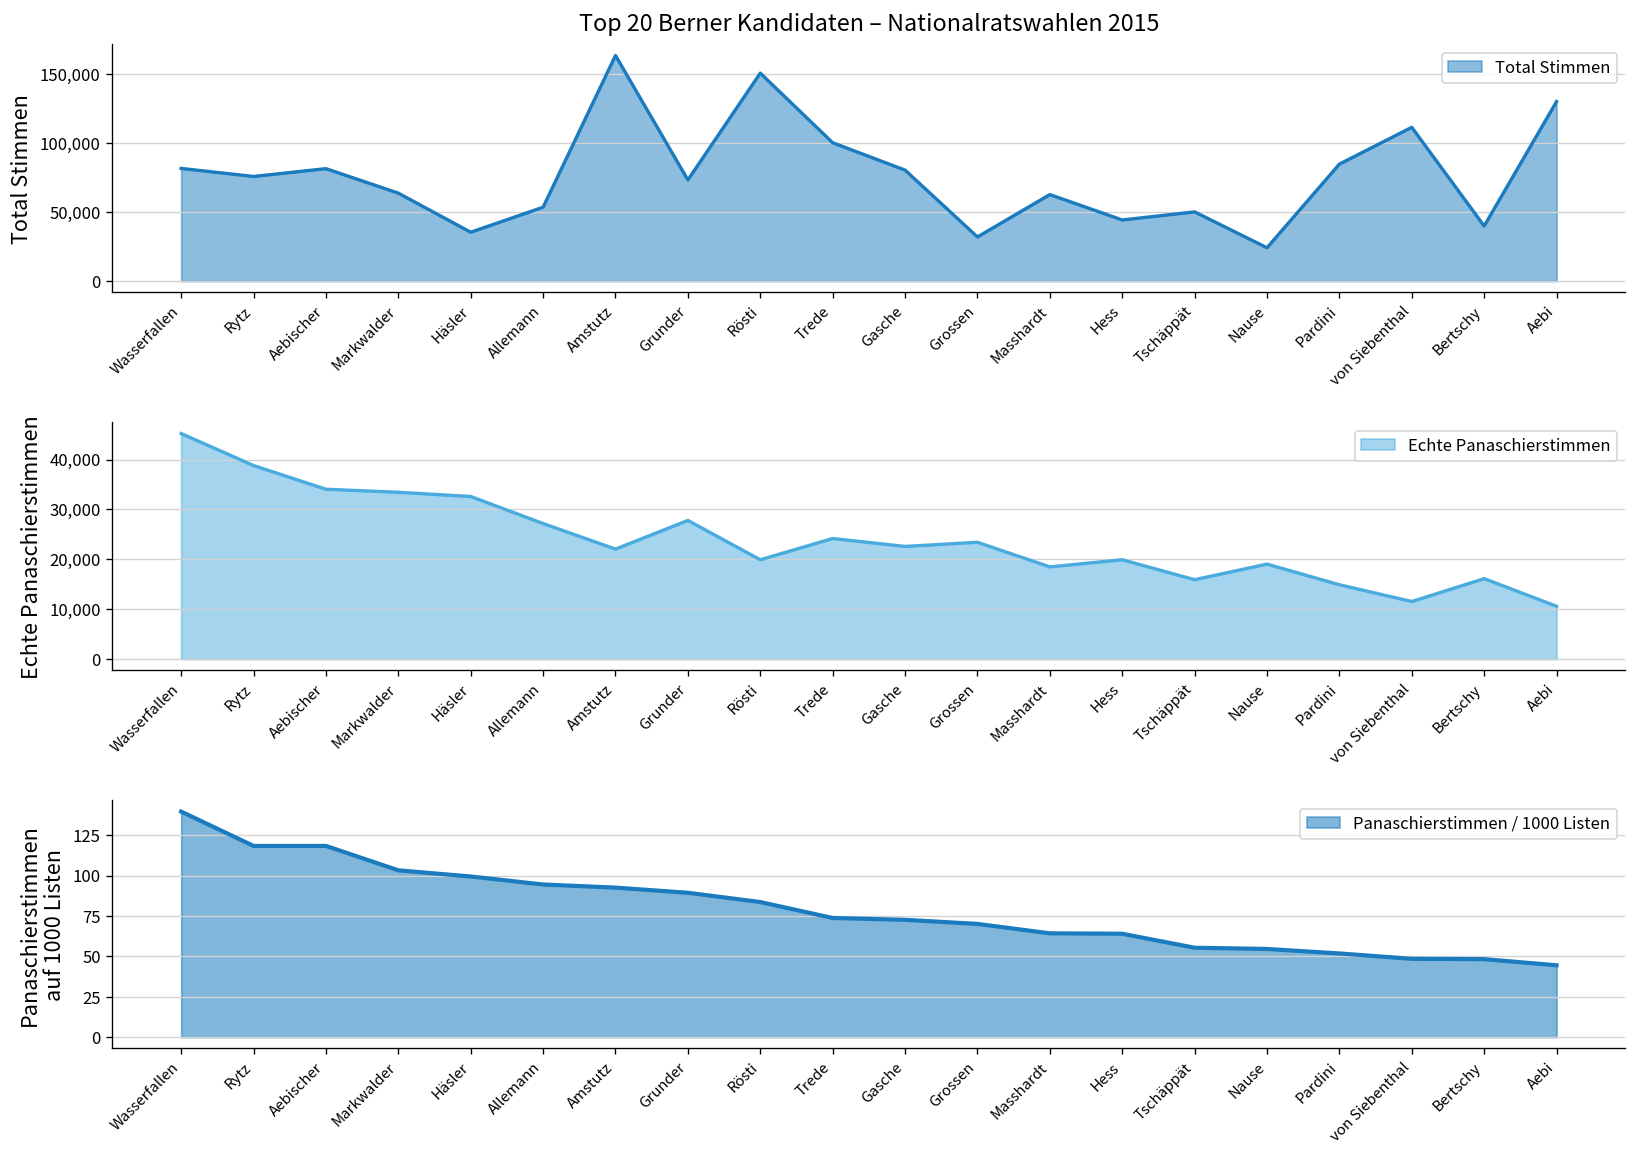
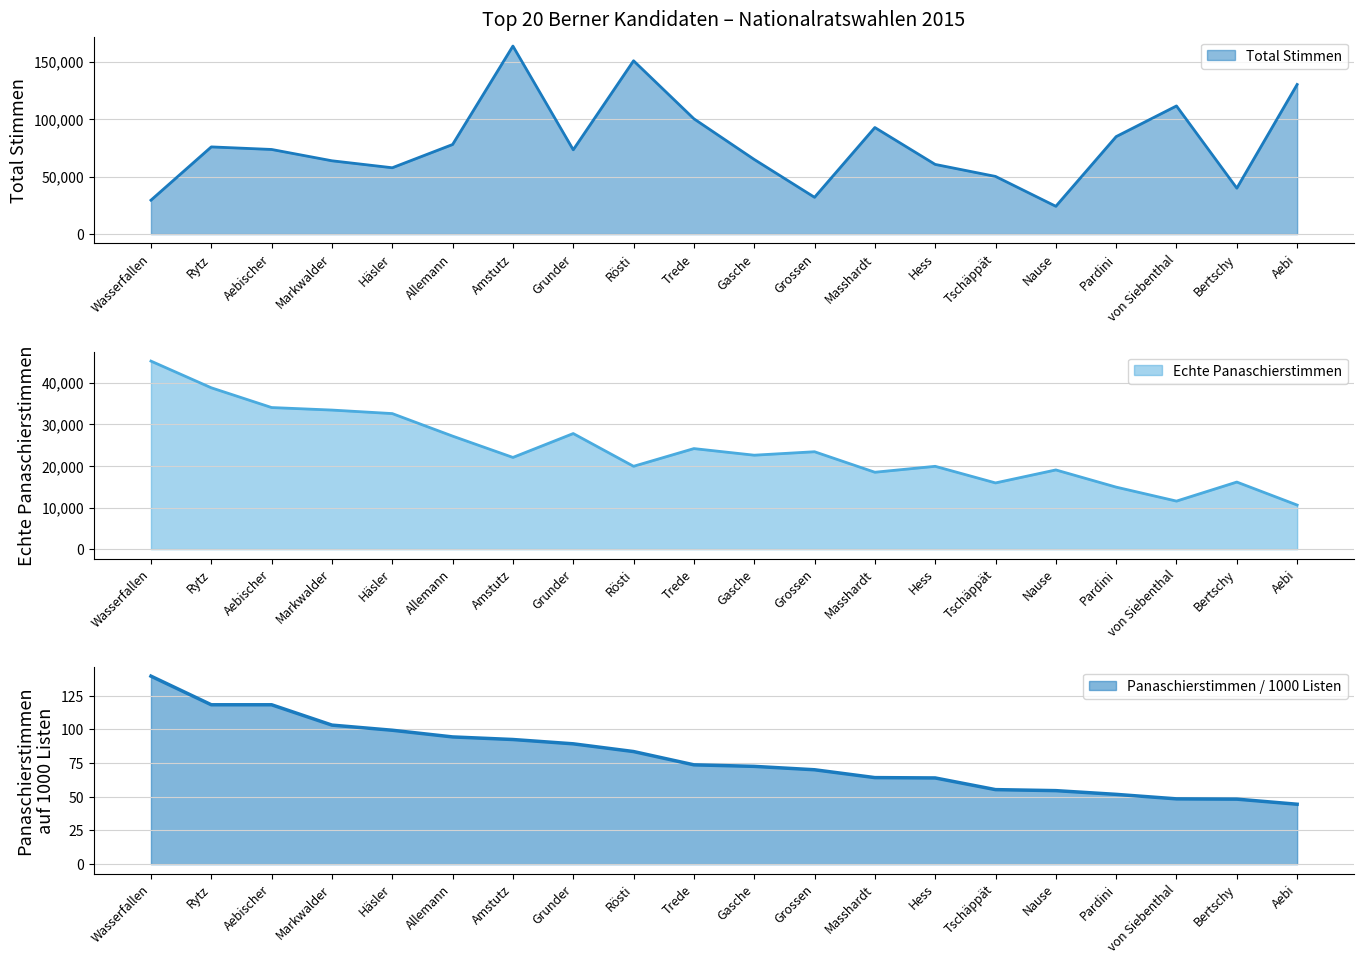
Top 20 Berner Kandidaten – Nationalratswahlen 2015, Wasserfallen: 82,000 -> 29,000
Top 20 Berner Kandidaten – Nationalratswahlen 2015, Aebischer: 81,000 -> 74,000
Top 20 Berner Kandidaten – Nationalratswahlen 2015, Häsler: 35,000 -> 58,000
Top 20 Berner Kandidaten – Nationalratswahlen 2015, Allemann: 54,000 -> 78,000
Top 20 Berner Kandidaten – Nationalratswahlen 2015, Gasche: 80,000 -> 65,000
Top 20 Berner Kandidaten – Nationalratswahlen 2015, Masshardt: 63,000 -> 93,000
Top 20 Berner Kandidaten – Nationalratswahlen 2015, Hess: 44,000 -> 61,000
